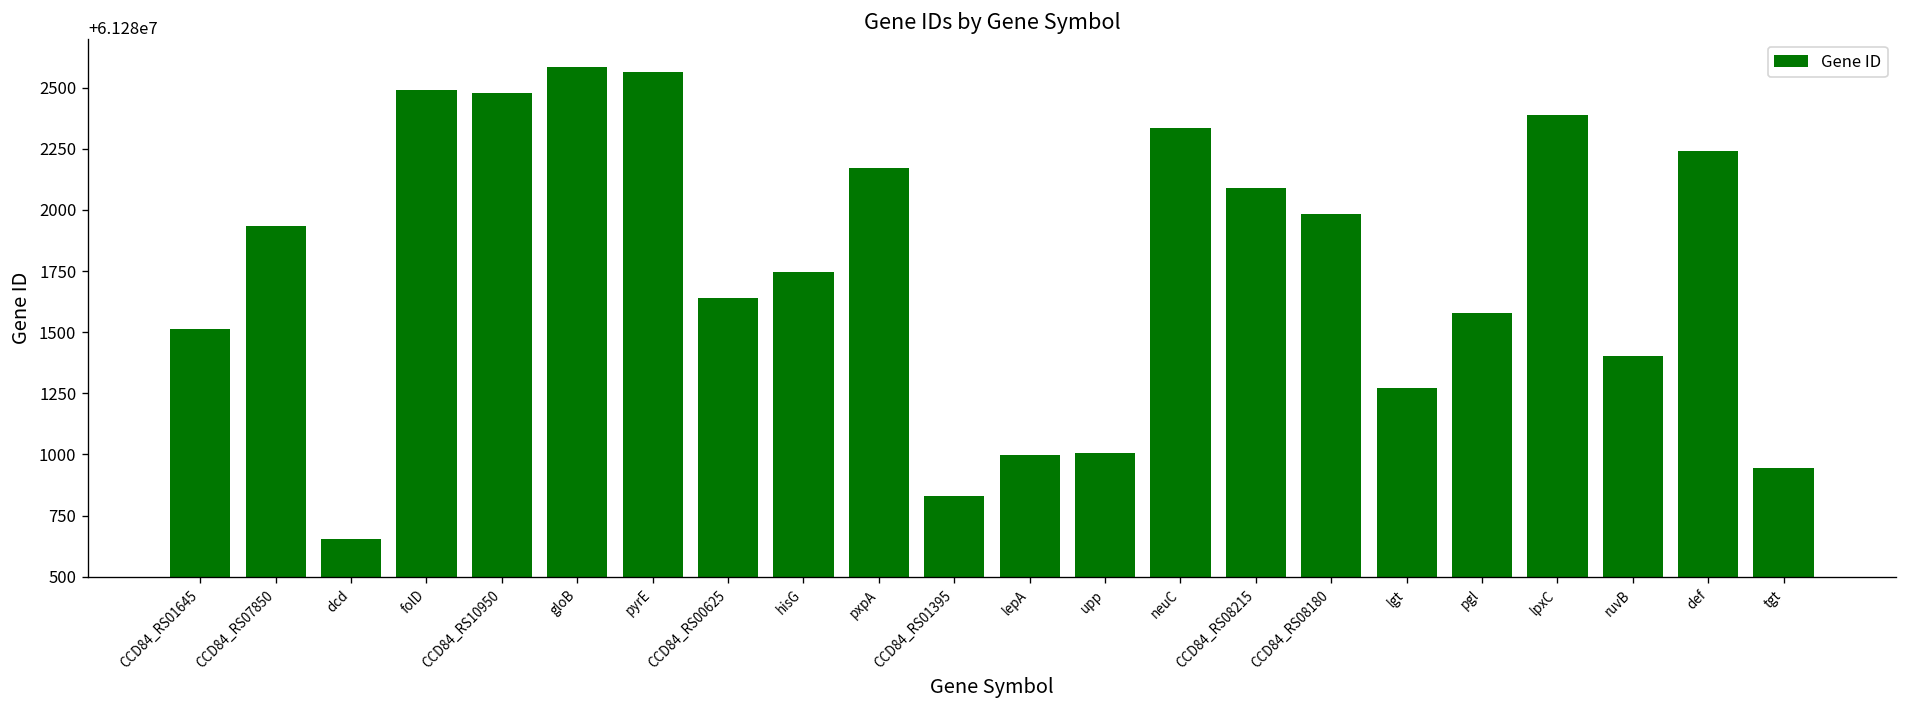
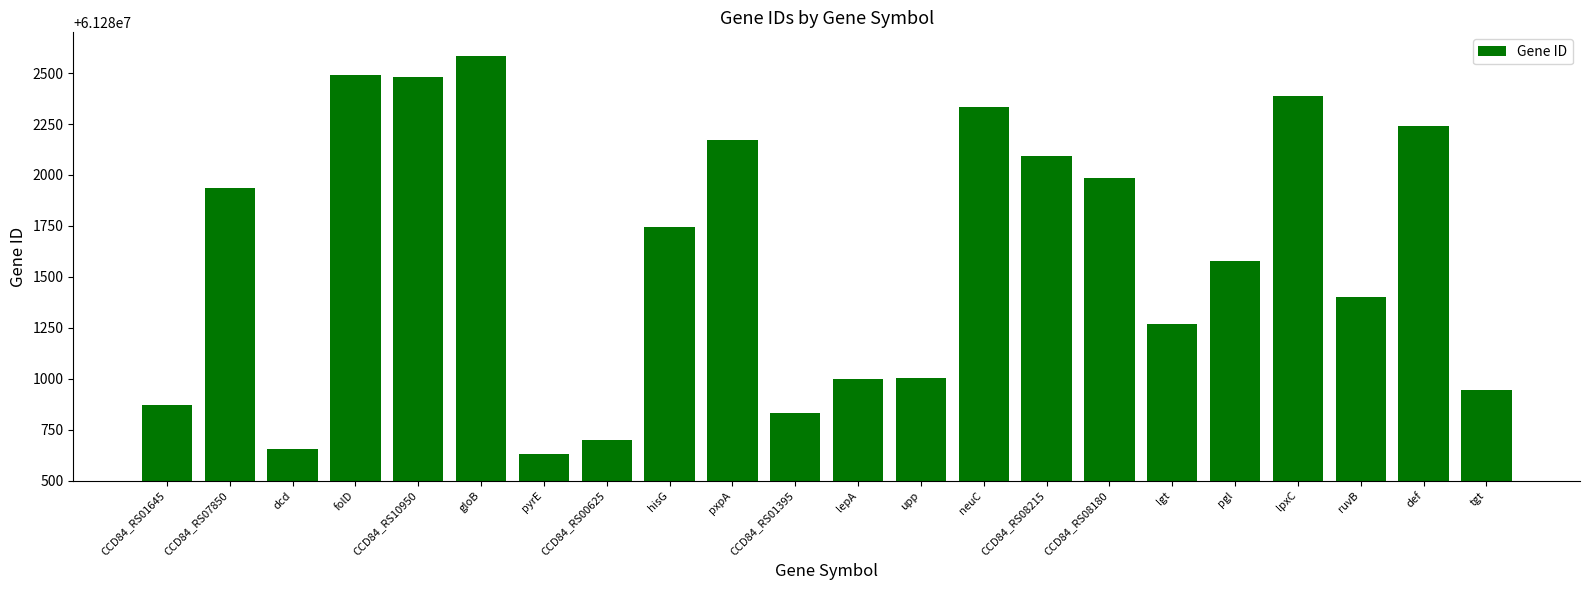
CCD84_RS01645: 61281510 -> 61280870
pyrE: 61282560 -> 61280630
CCD84_RS00625: 61281640 -> 61280700
